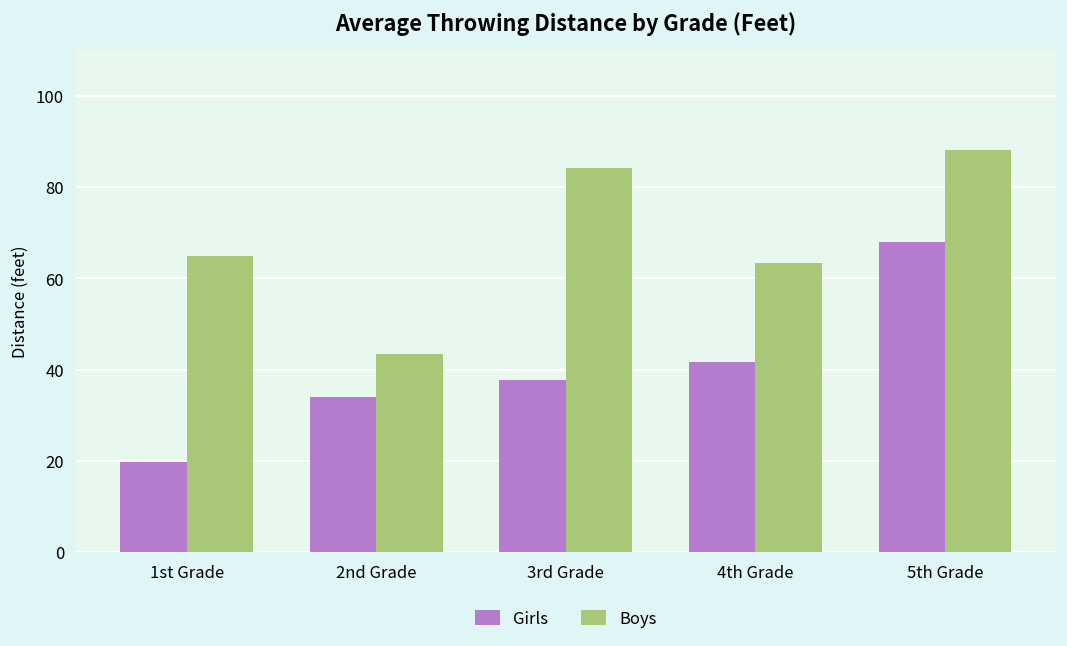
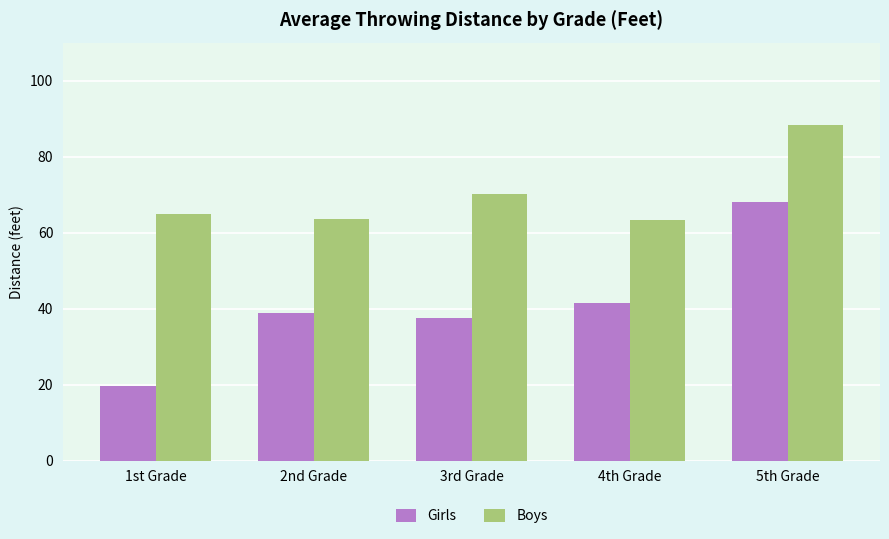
Girls, 2nd Grade: 34 -> 39
Boys, 2nd Grade: 44 -> 64
Boys, 3rd Grade: 84 -> 70
